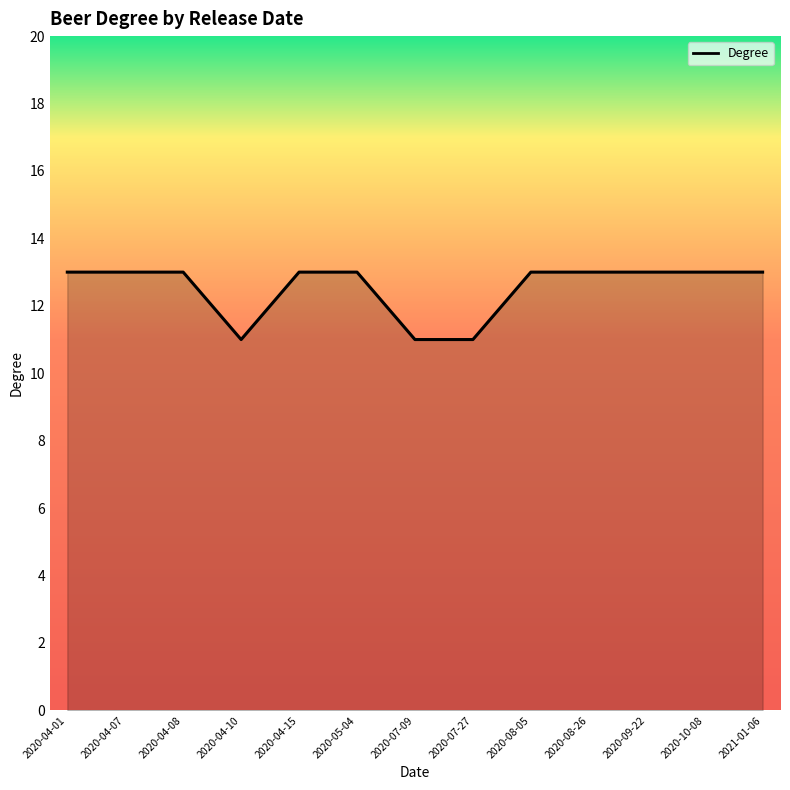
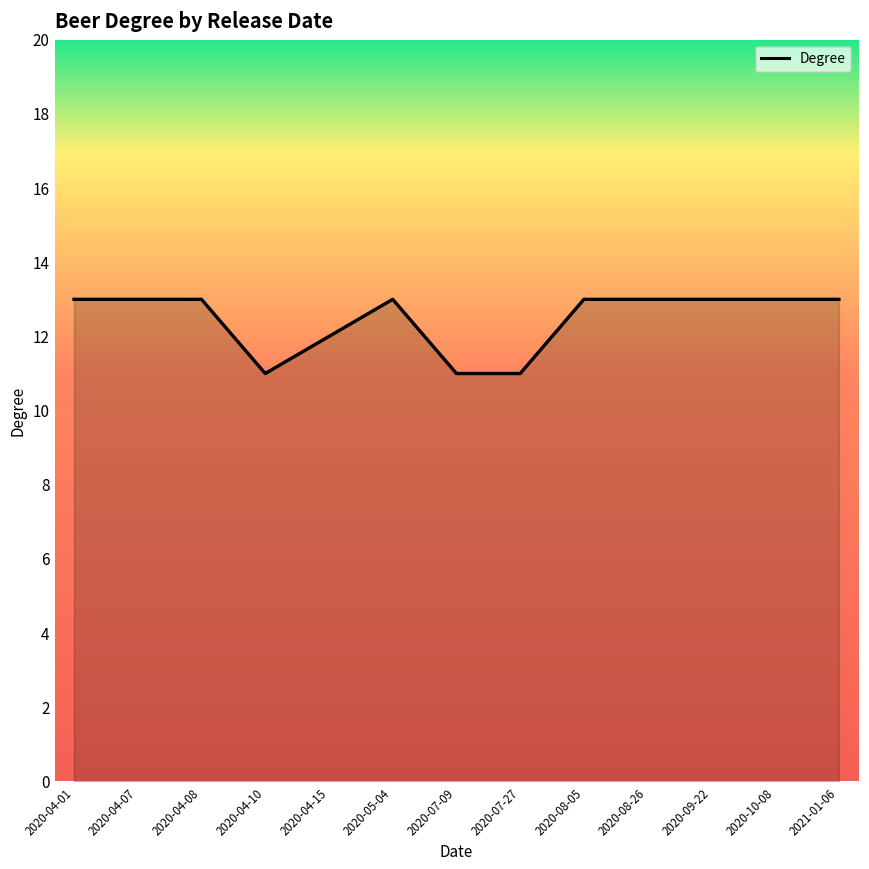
2020-04-15: 13 -> 12
